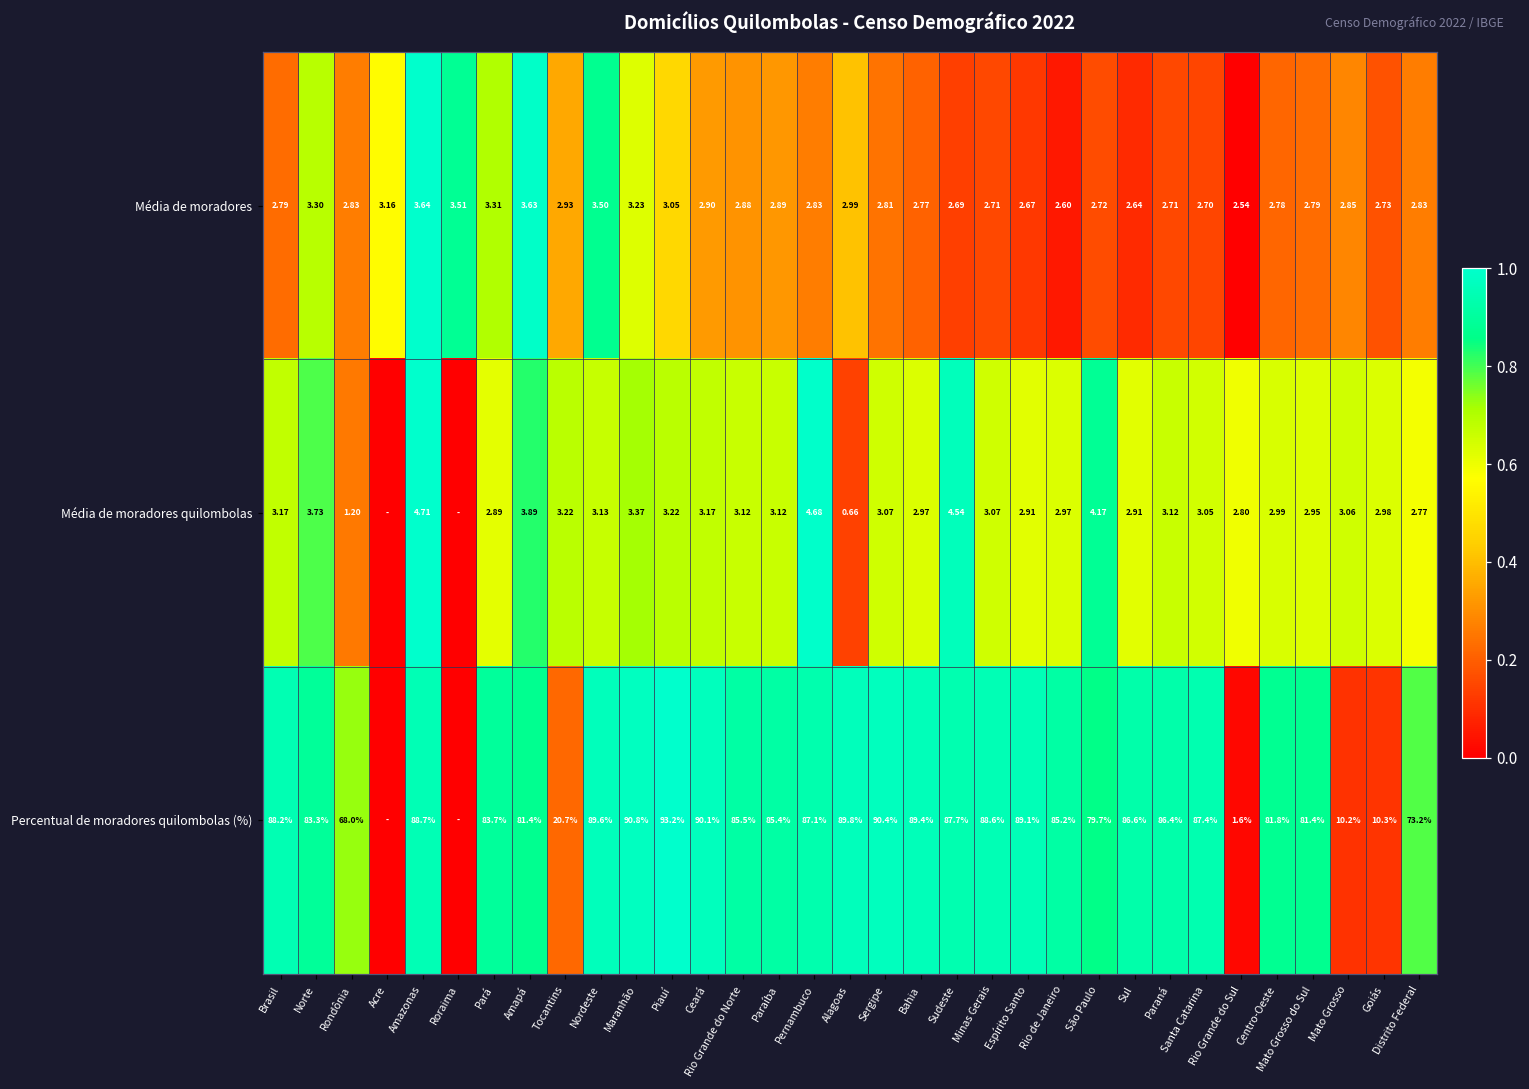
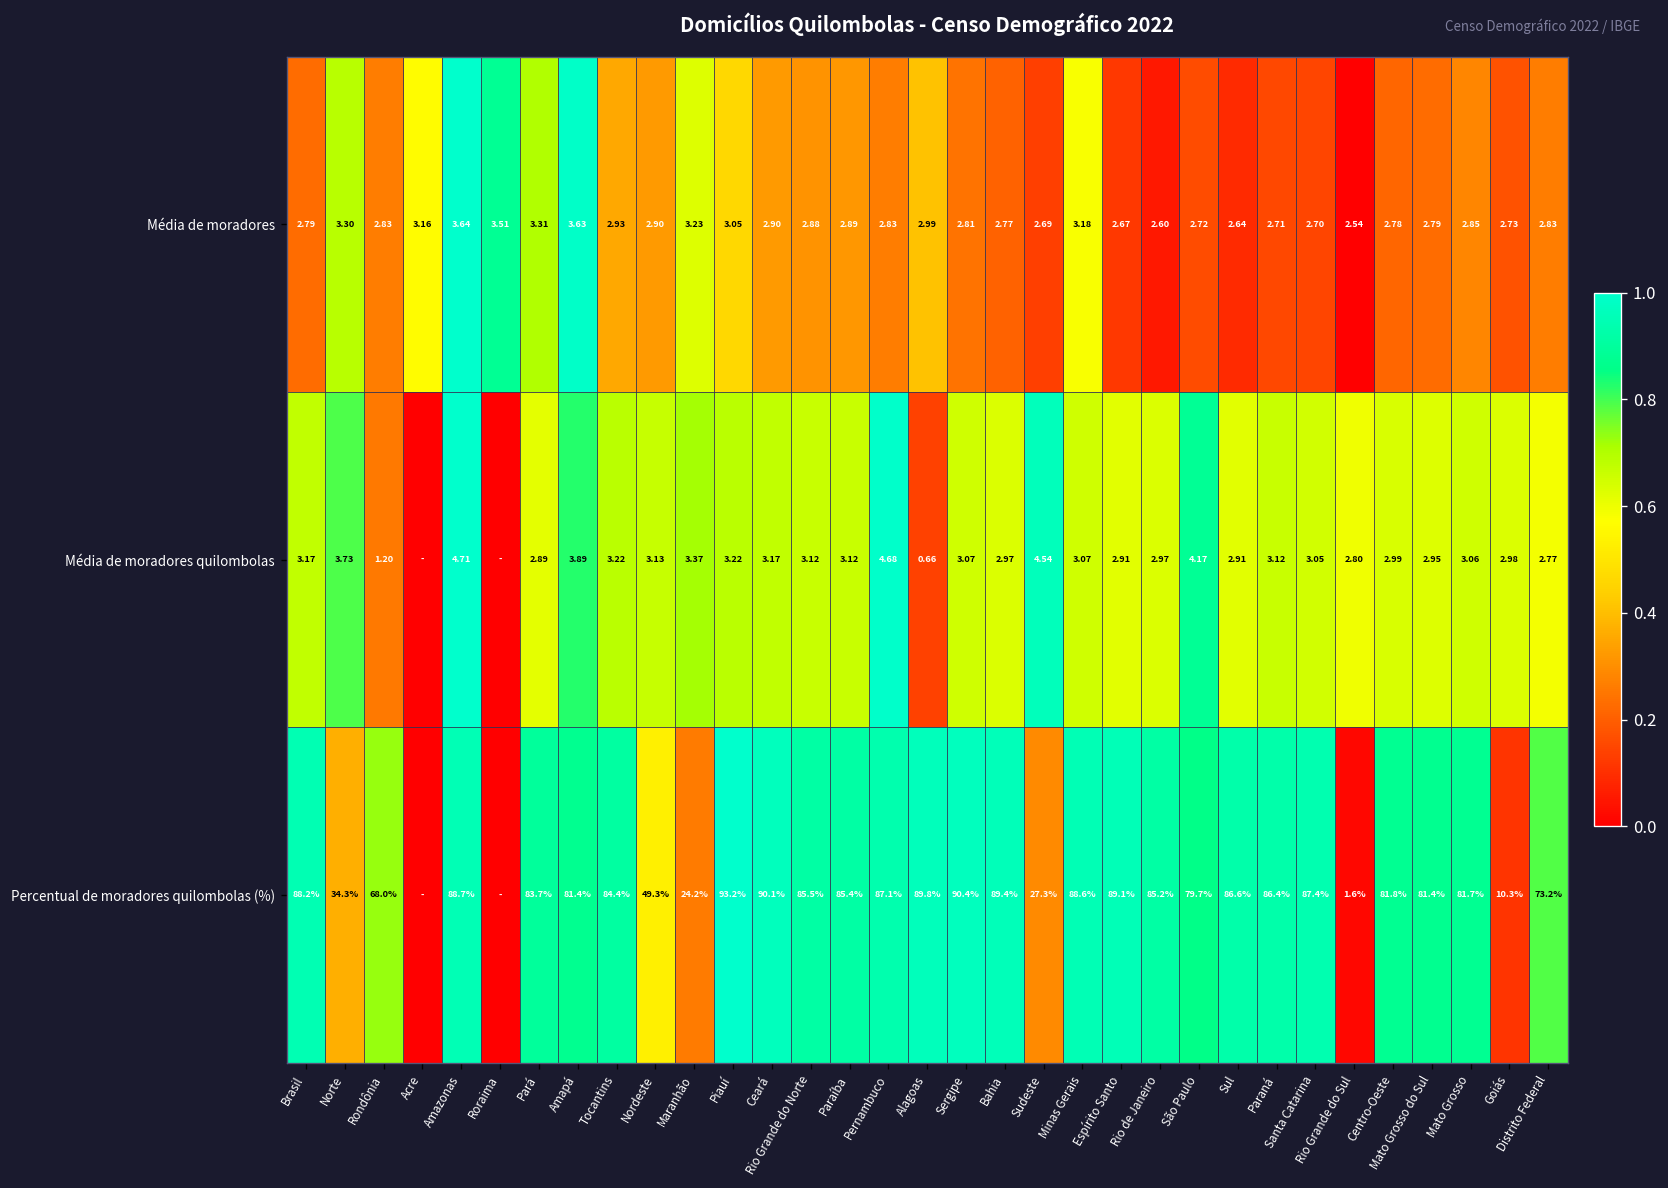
Média de moradores, Nordeste: 3.50 -> 2.90
Média de moradores, Minas Gerais: 2.71 -> 3.18
Percentual de moradores quilombolas (%), Norte: 83.3% -> 34.3%
Percentual de moradores quilombolas (%), Tocantins: 20.7% -> 84.4%
Percentual de moradores quilombolas (%), Nordeste: 89.6% -> 49.3%
Percentual de moradores quilombolas (%), Maranhão: 90.8% -> 24.2%
Percentual de moradores quilombolas (%), Sudeste: 87.7% -> 27.3%
Percentual de moradores quilombolas (%), Mato Grosso: 10.2% -> 81.7%
